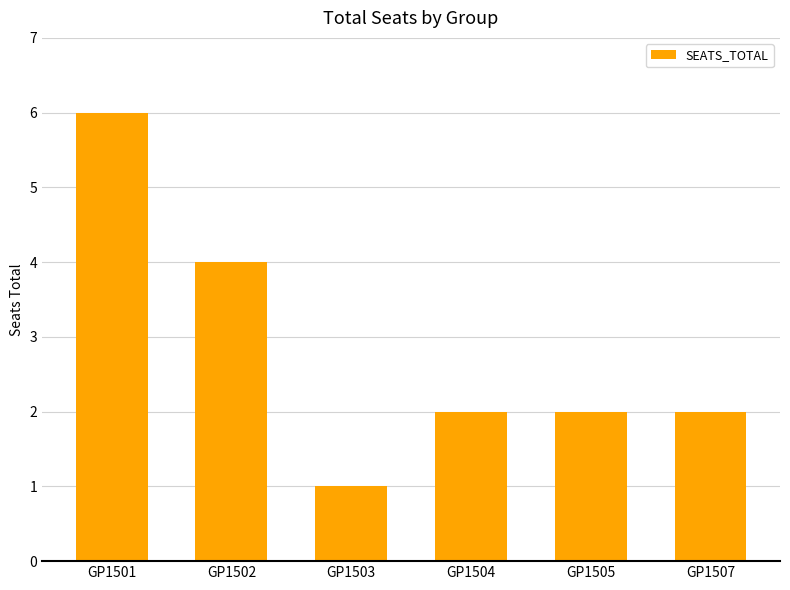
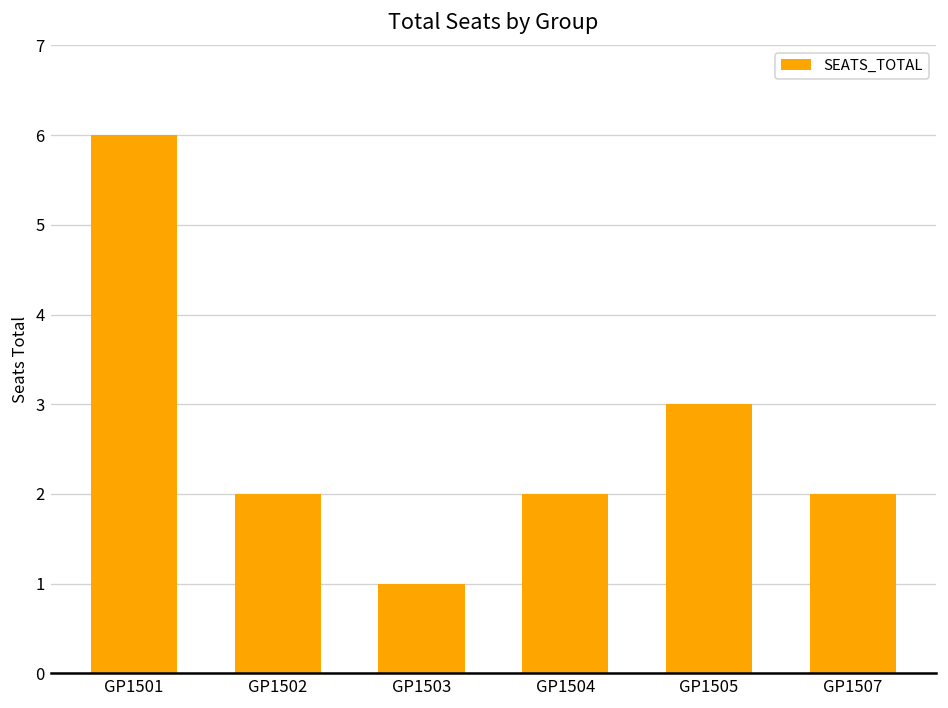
GP1502: 4 -> 2
GP1505: 2 -> 3
